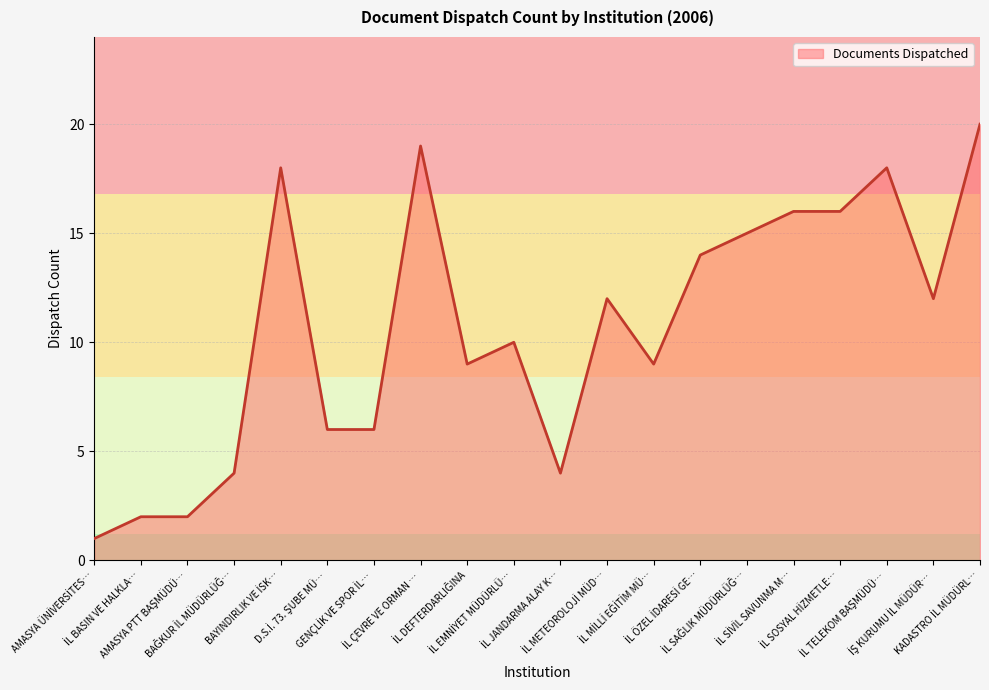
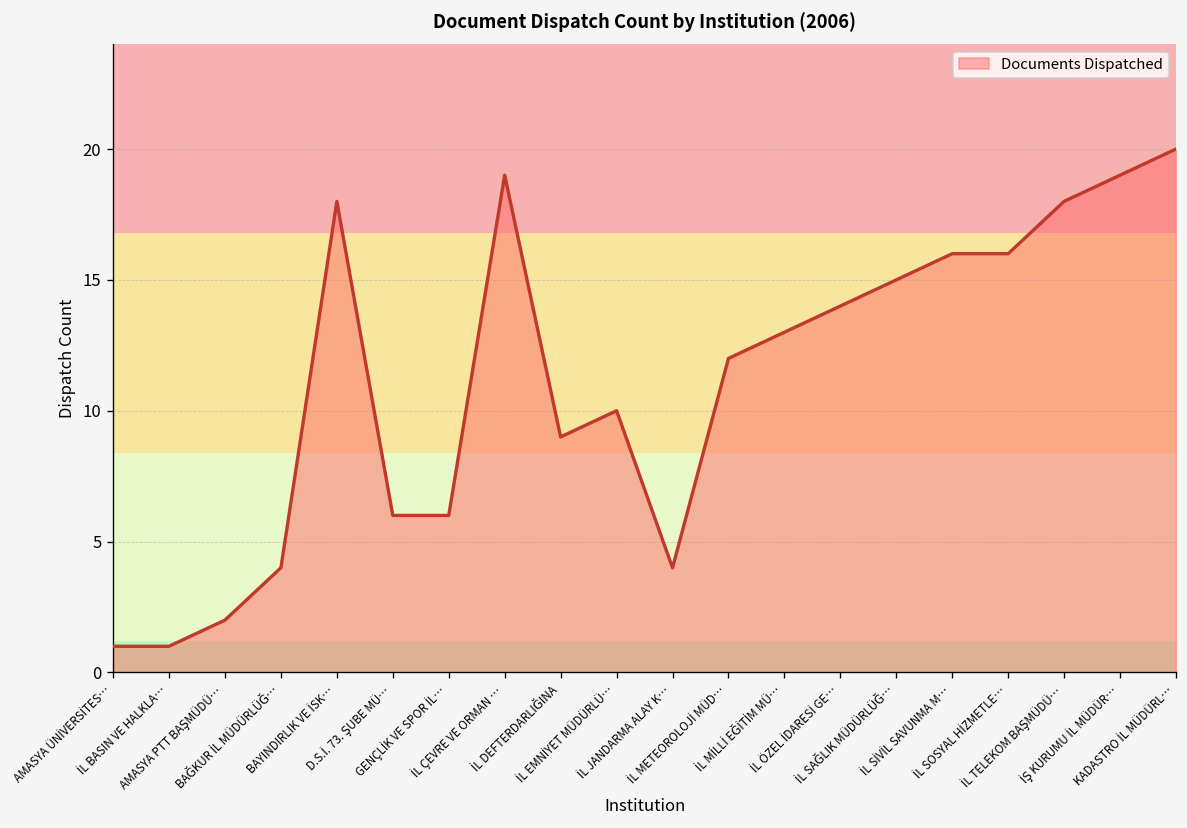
İL BASIN VE HALKLA…: 2 -> 1
İL MİLLİ EĞİTİM MÜ…: 9 -> 13
İŞ KURUMU İL MÜDÜR…: 12 -> 19
